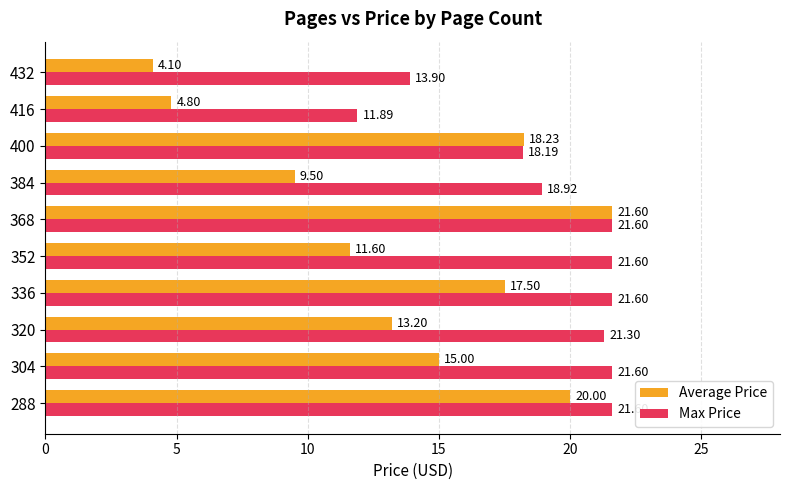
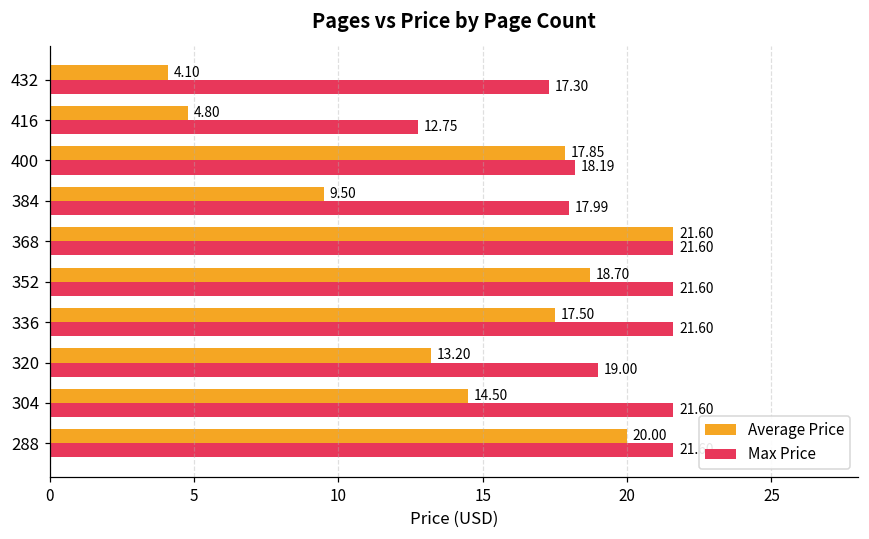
Max Price, 432: 13.90 -> 17.30
Max Price, 416: 11.89 -> 12.75
Average Price, 400: 18.23 -> 17.85
Max Price, 384: 18.92 -> 17.99
Average Price, 352: 11.60 -> 18.70
Max Price, 320: 21.30 -> 19.00
Average Price, 304: 15.00 -> 14.50
